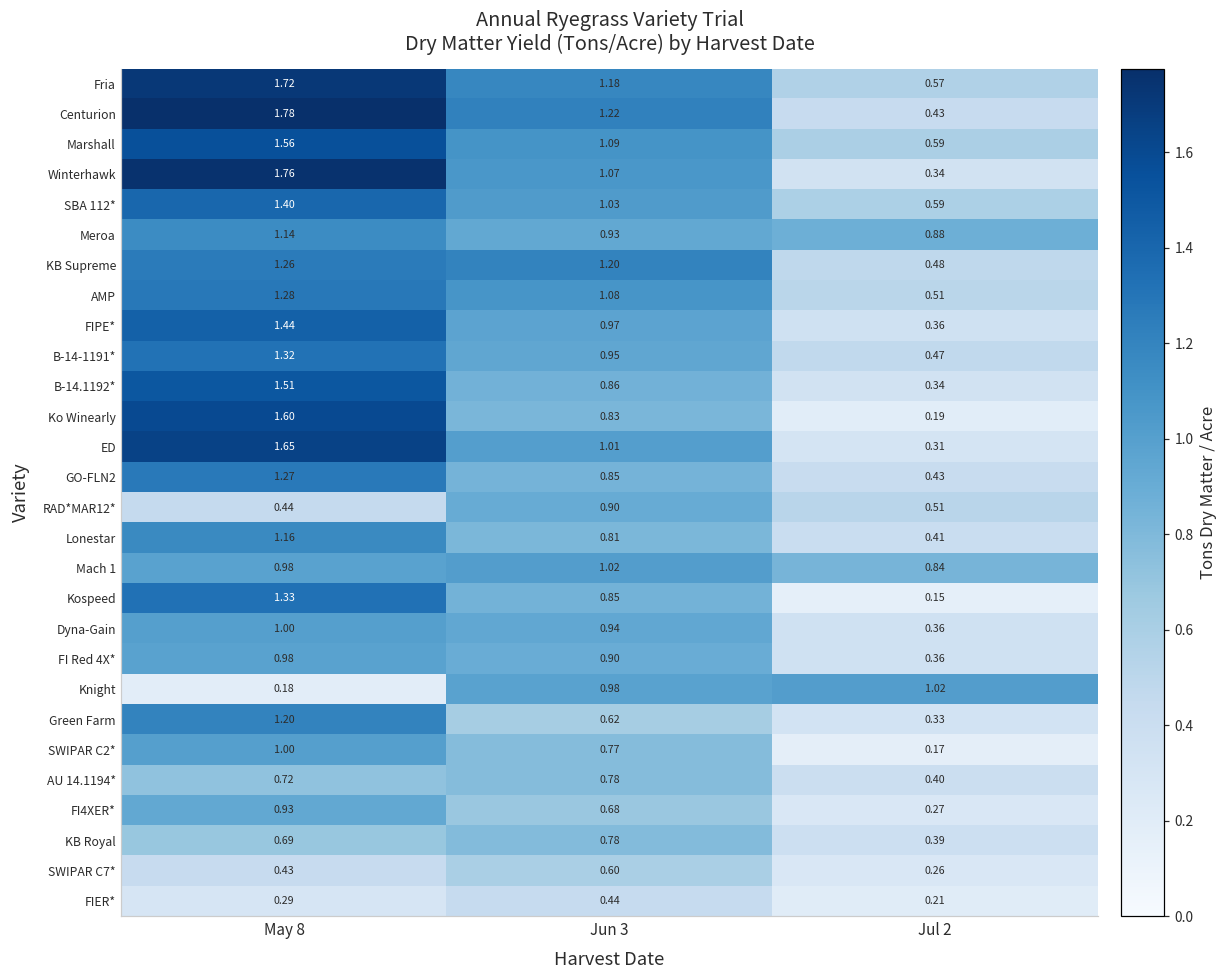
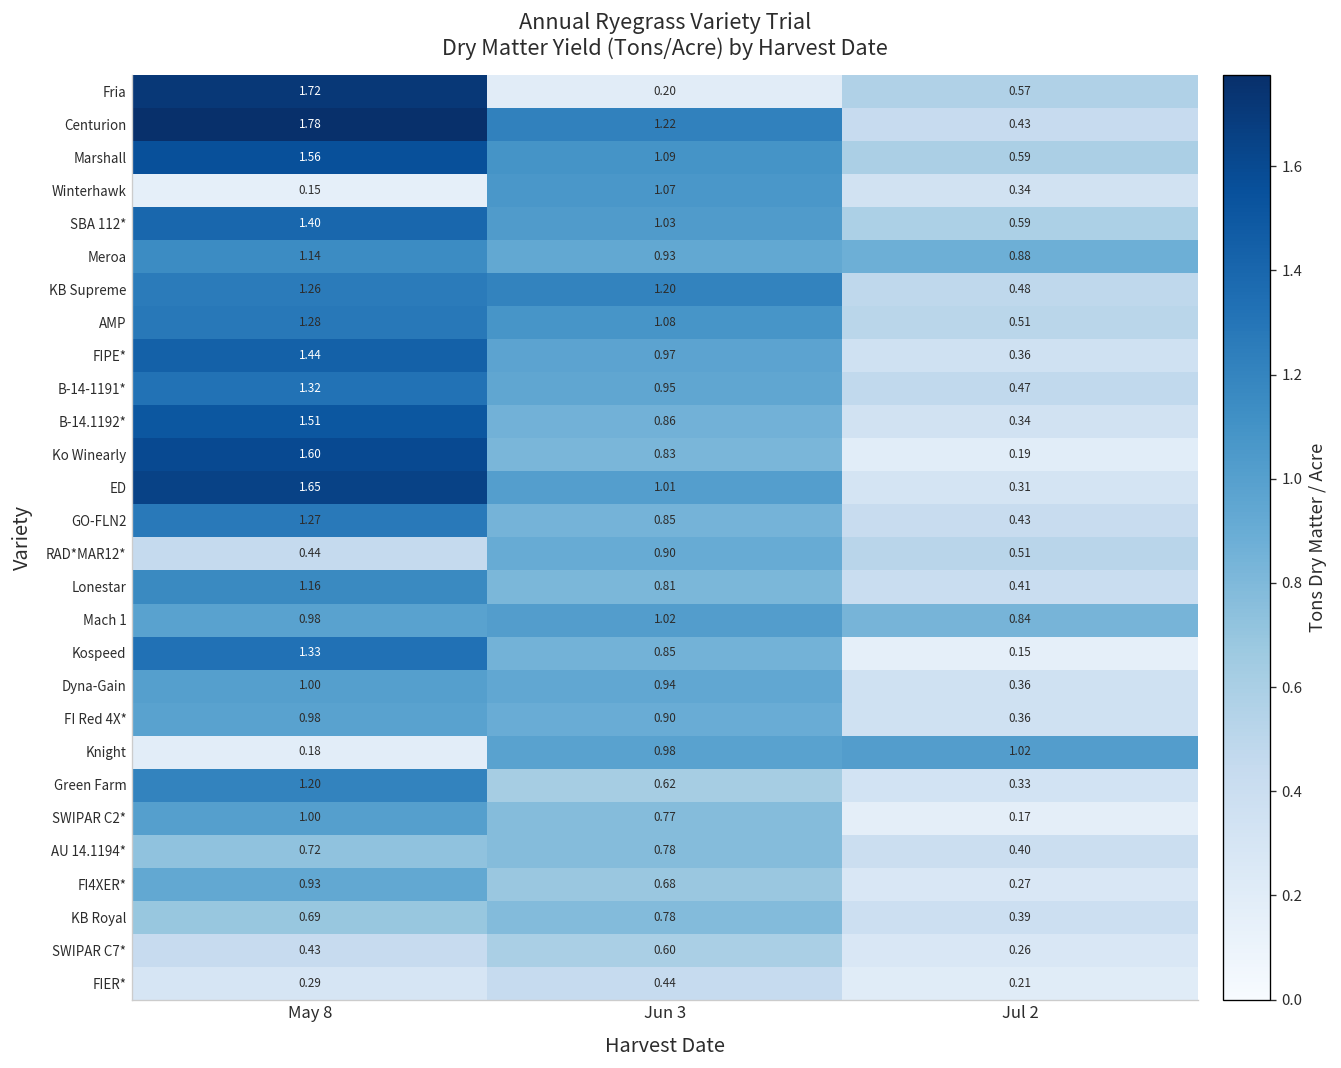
Fria, Jun 3: 1.18 -> 0.20
Winterhawk, May 8: 1.76 -> 0.15
